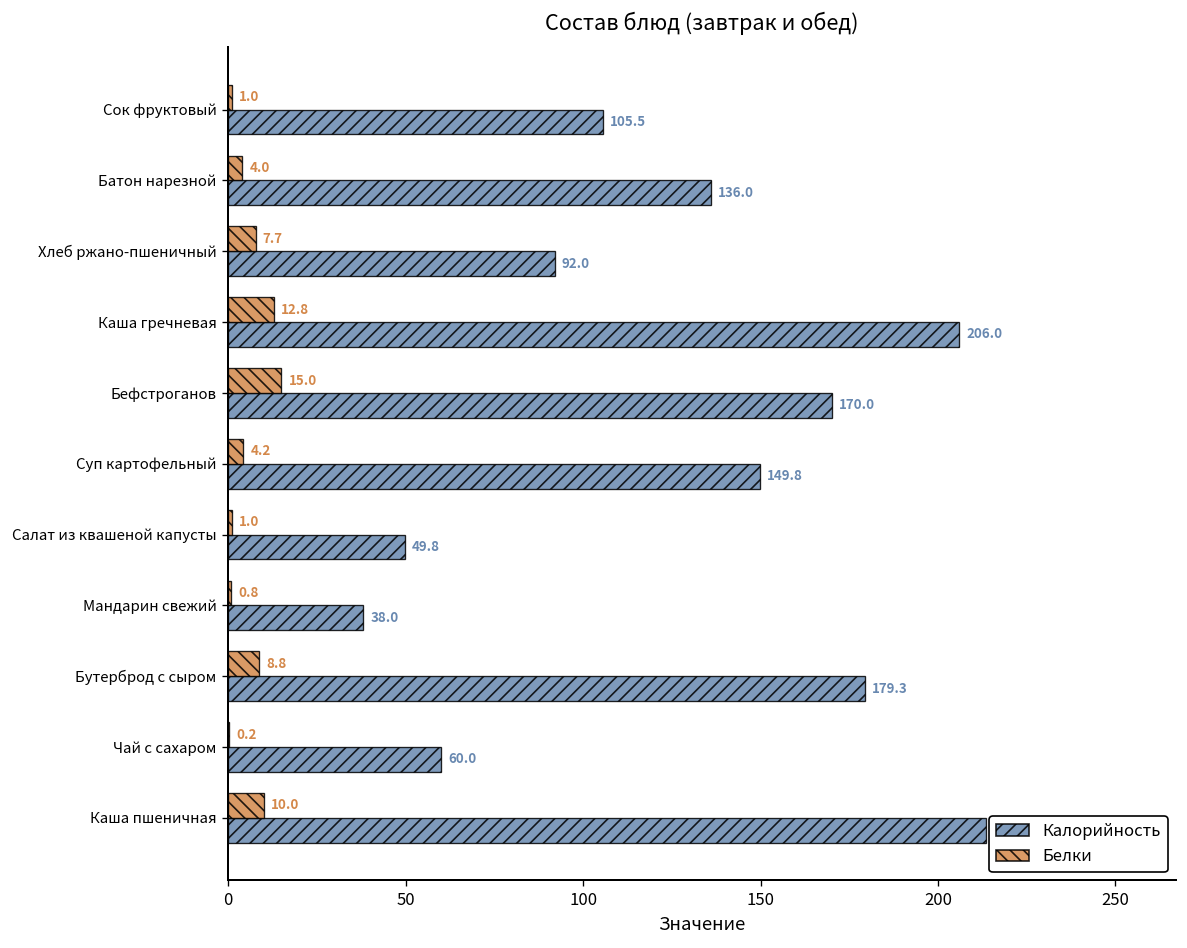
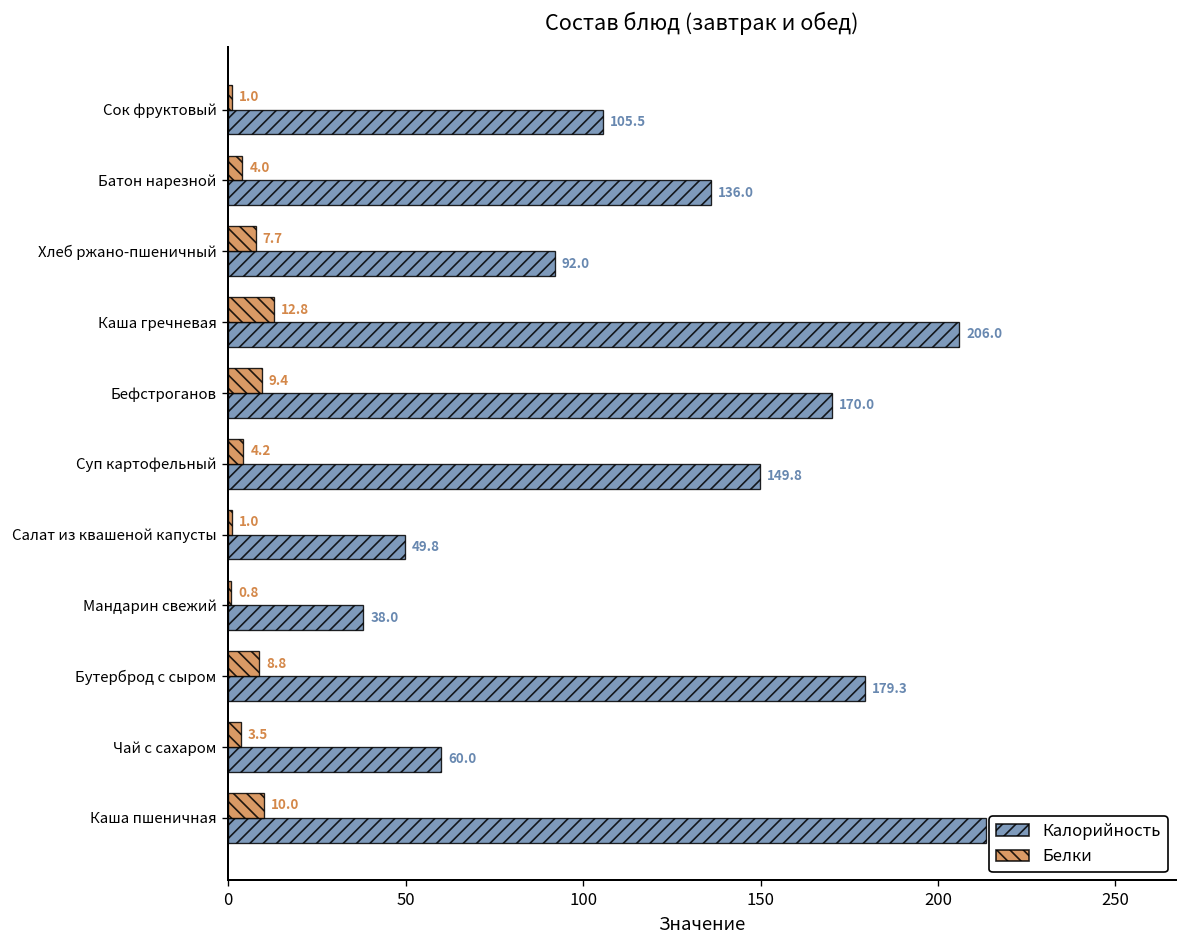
Белки, Бефстроганов: 15.0 -> 9.4
Белки, Чай с сахаром: 0.2 -> 3.5
